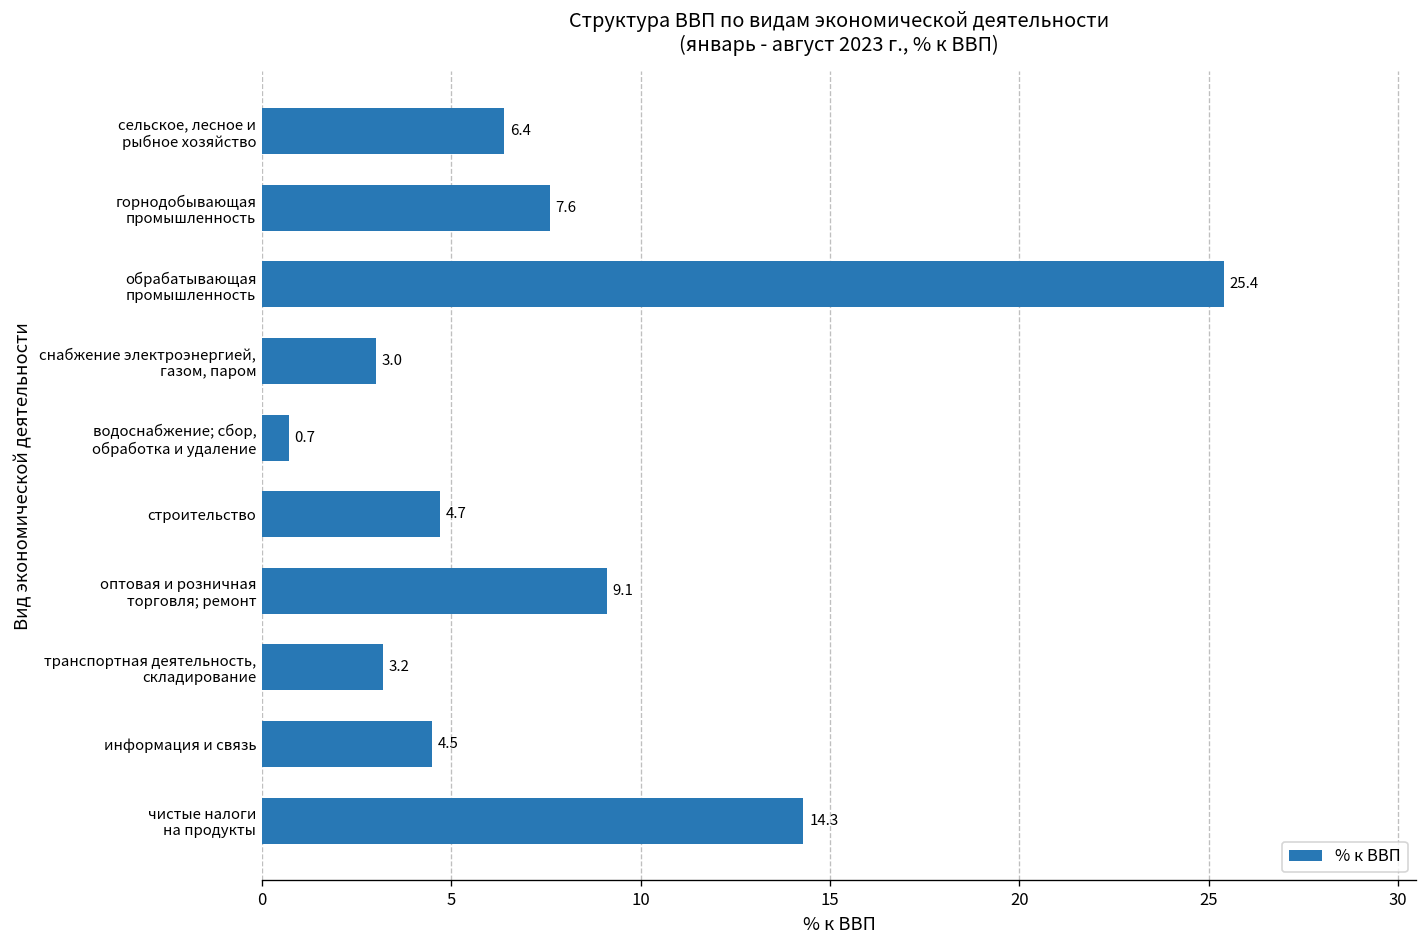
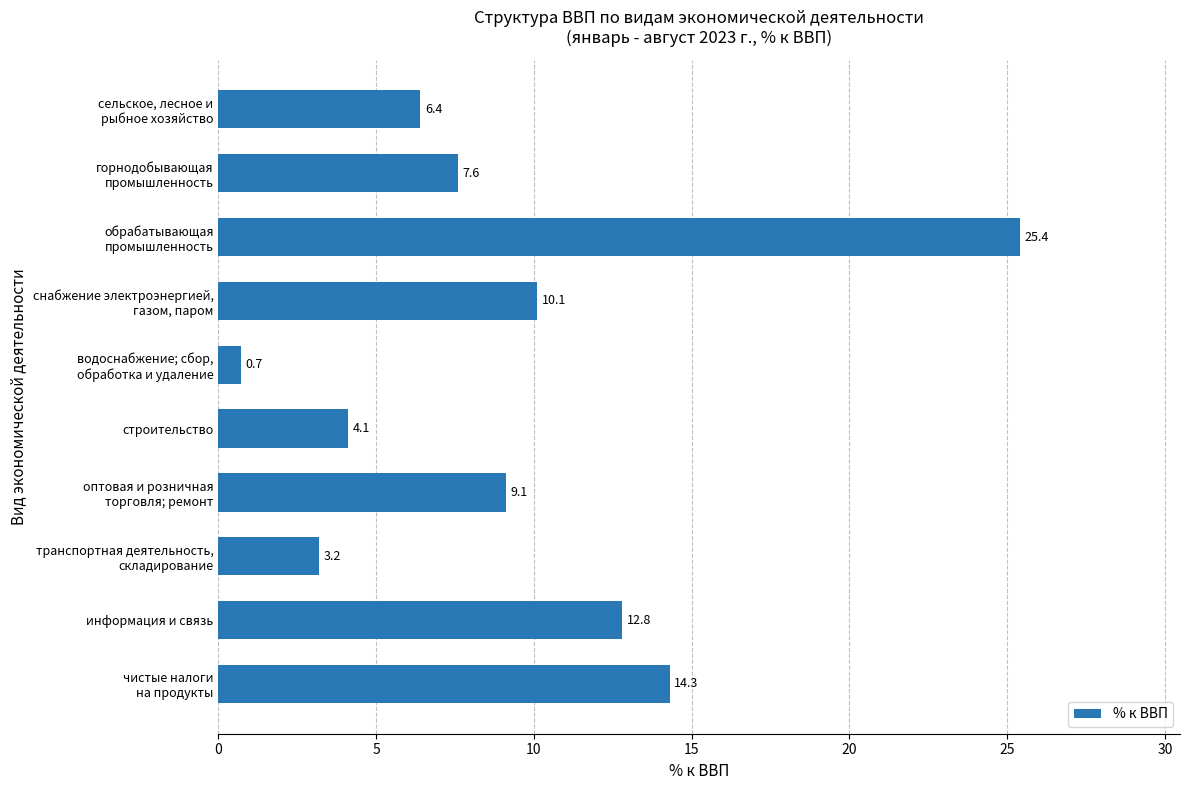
снабжение электроэнергией, газом, паром: 3.0 -> 10.1
строительство: 4.7 -> 4.1
информация и связь: 4.5 -> 12.8
